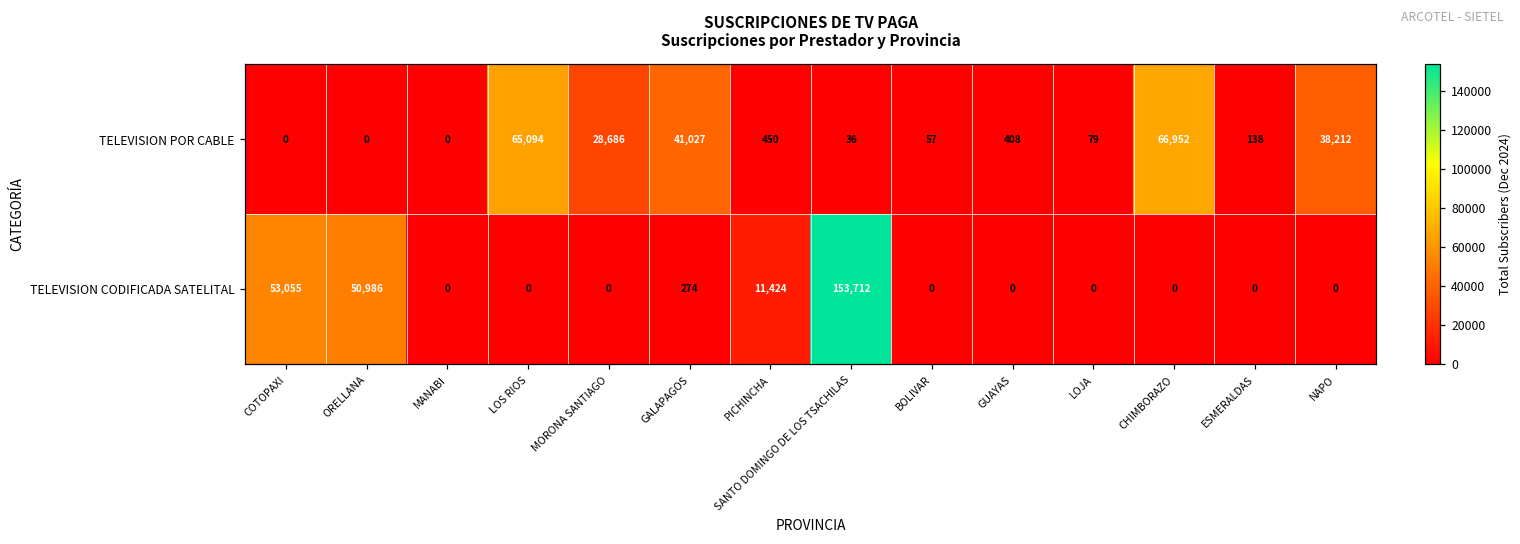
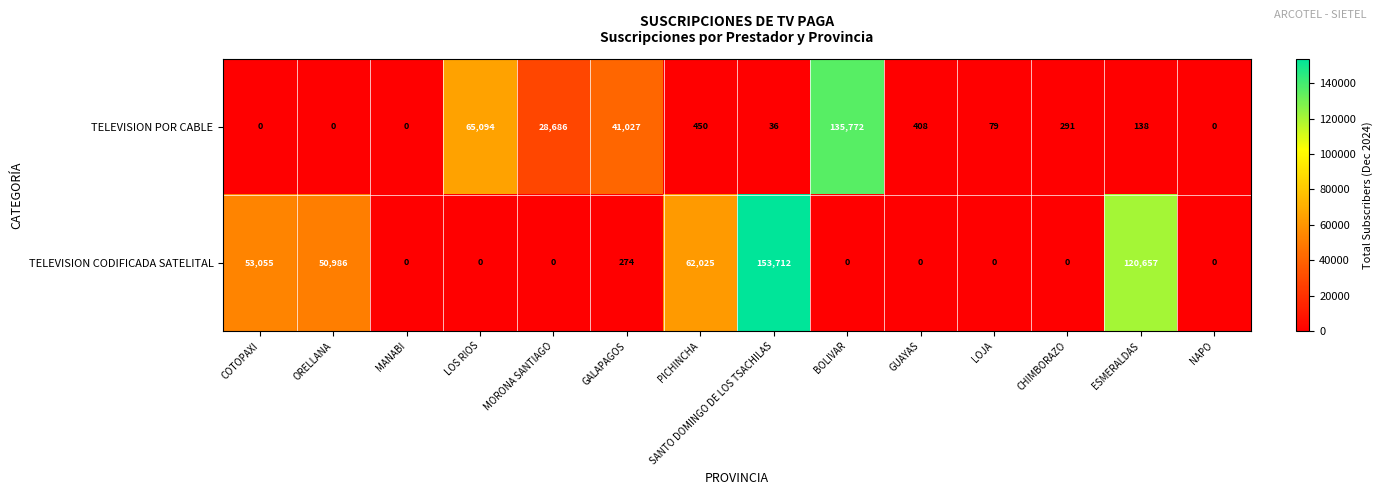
TELEVISION POR CABLE, BOLIVAR: 57 -> 135,772
TELEVISION POR CABLE, CHIMBORAZO: 66,952 -> 291
TELEVISION POR CABLE, NAPO: 38,212 -> 0
TELEVISION CODIFICADA SATELITAL, PICHINCHA: 11,424 -> 62,025
TELEVISION CODIFICADA SATELITAL, ESMERALDAS: 0 -> 120,657
